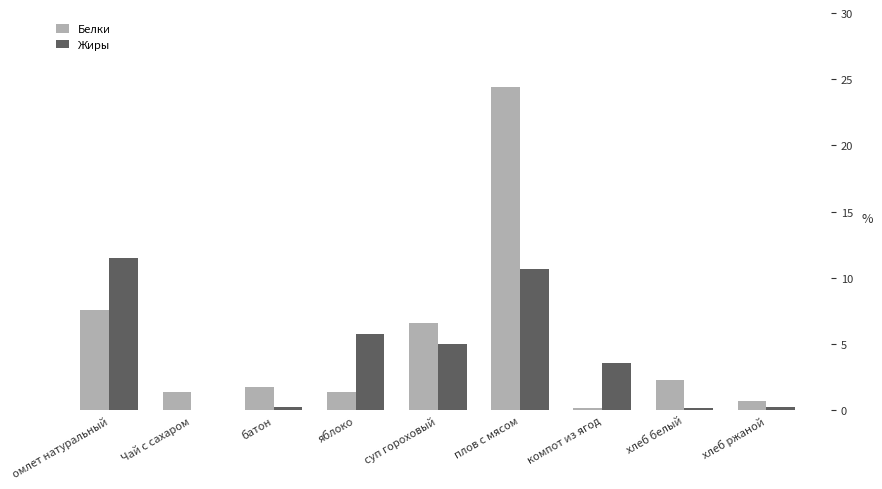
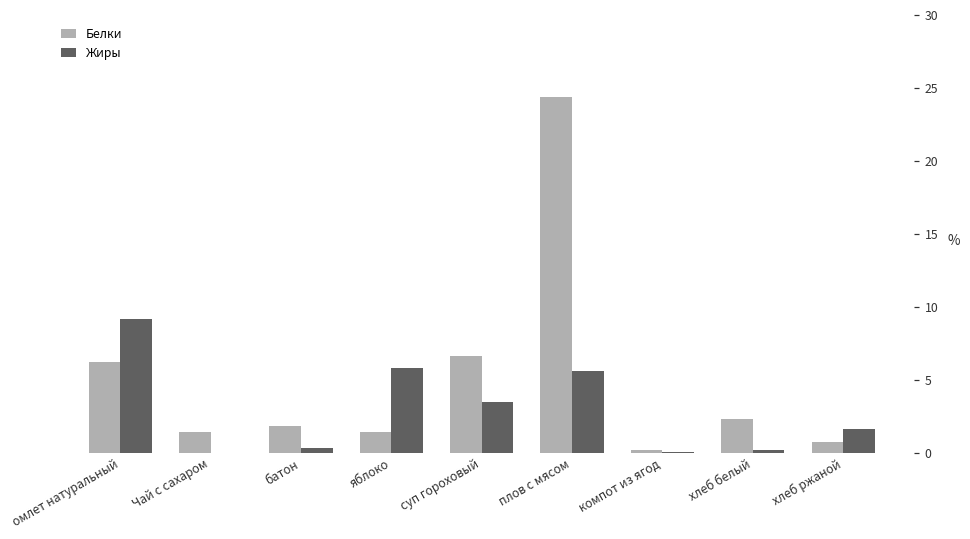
Белки, омлет натуральный: 7.6 -> 6.2
Жиры, омлет натуральный: 11.5 -> 9.2
Жиры, суп гороховый: 5.0 -> 3.5
Жиры, плов с мясом: 10.7 -> 5.6
Жиры, компот из ягод: 3.6 -> 0.0
Жиры, хлеб ржаной: 0.3 -> 1.6
